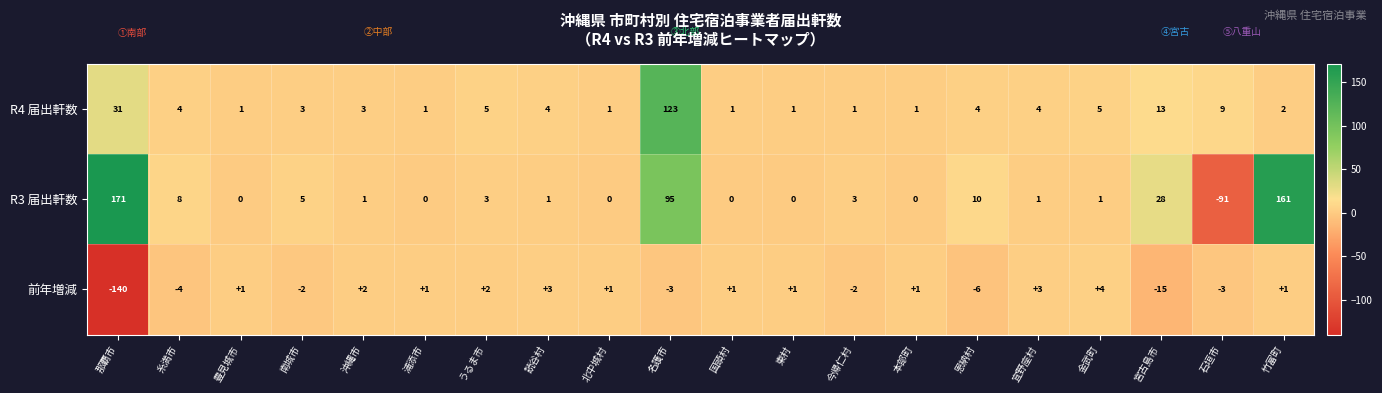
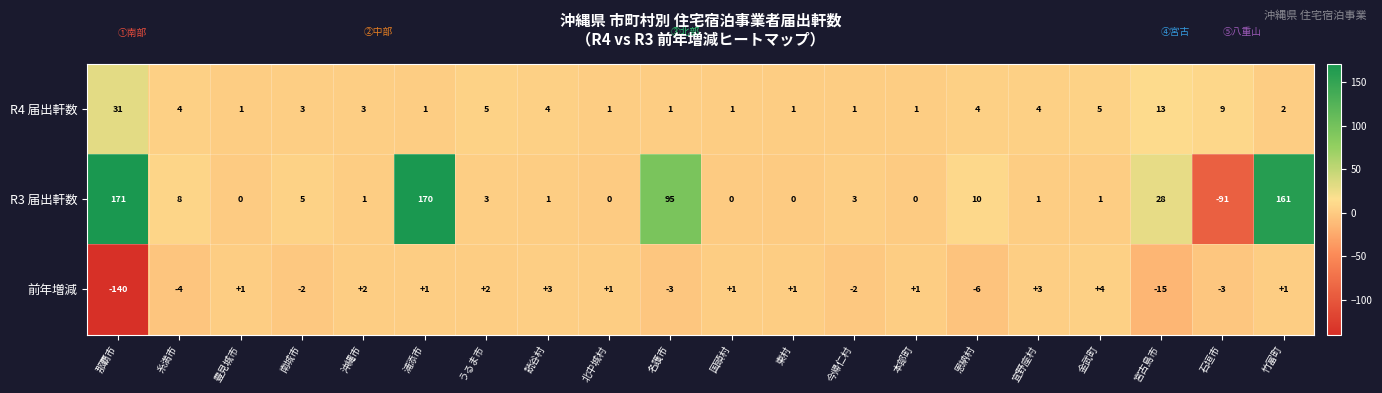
R4 届出軒数, 名護市: 123 -> 1
R3 届出軒数, 浦添市: 0 -> 170
